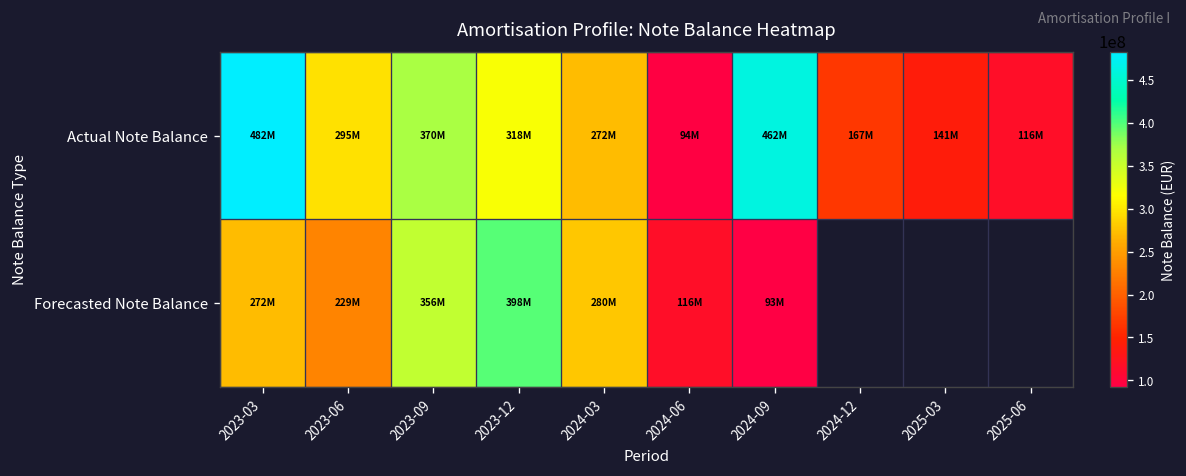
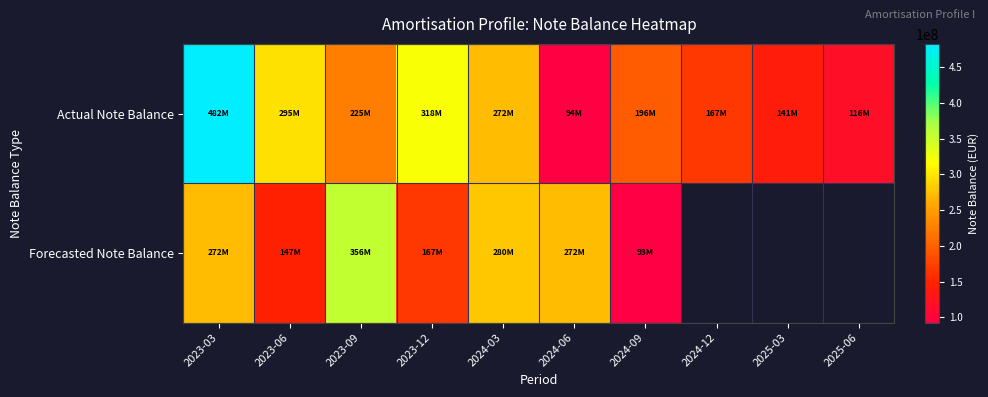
Actual Note Balance, 2023-09: 370M -> 225M
Actual Note Balance, 2024-09: 462M -> 196M
Forecasted Note Balance, 2023-06: 229M -> 147M
Forecasted Note Balance, 2023-12: 398M -> 167M
Forecasted Note Balance, 2024-06: 116M -> 272M
